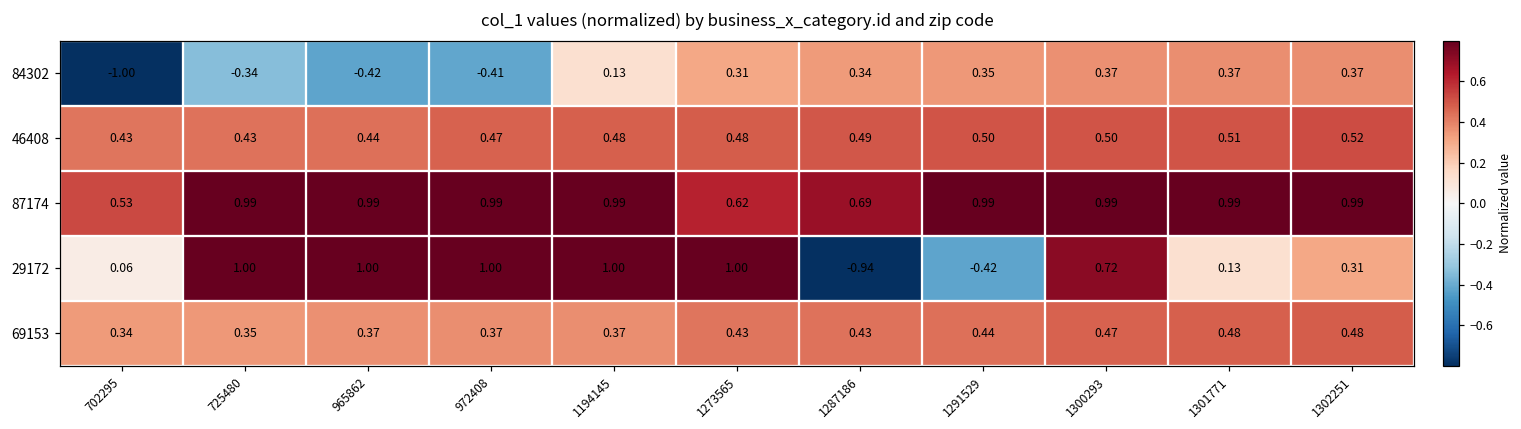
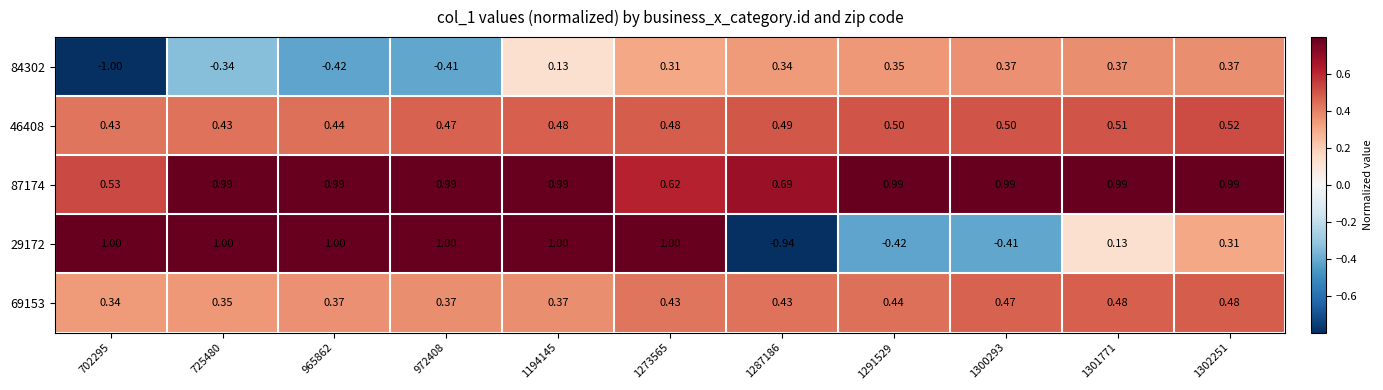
29172, 702295: 0.06 -> 1.00
29172, 1300293: 0.72 -> -0.41
